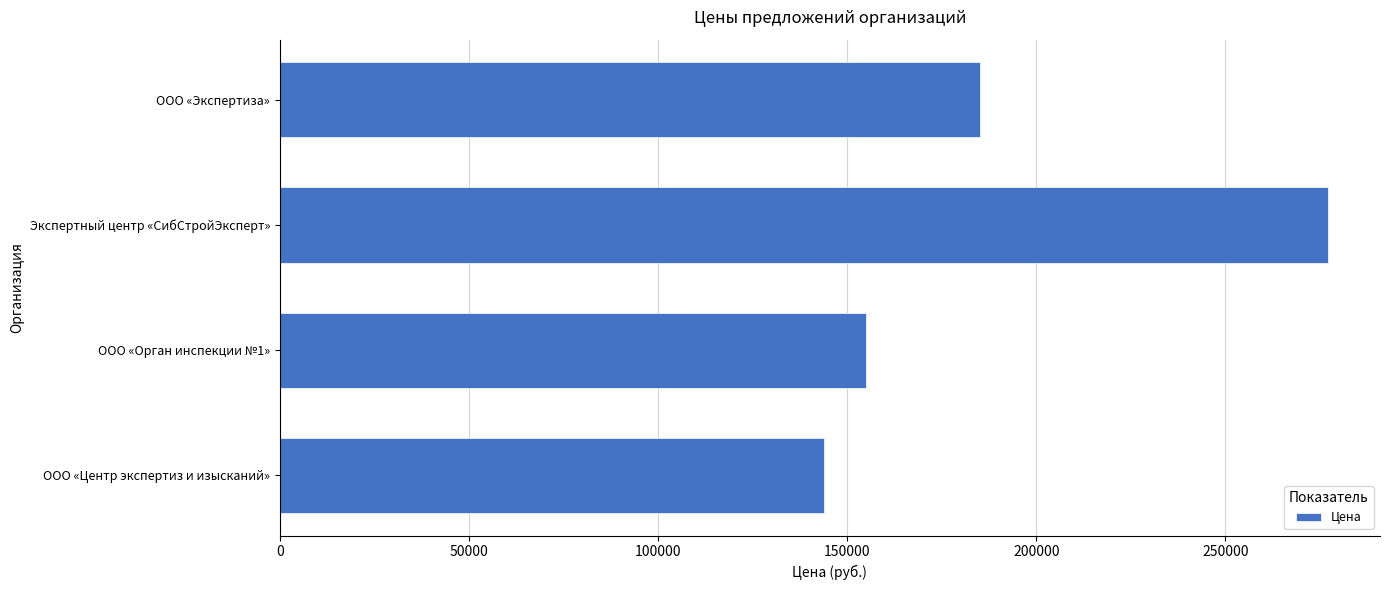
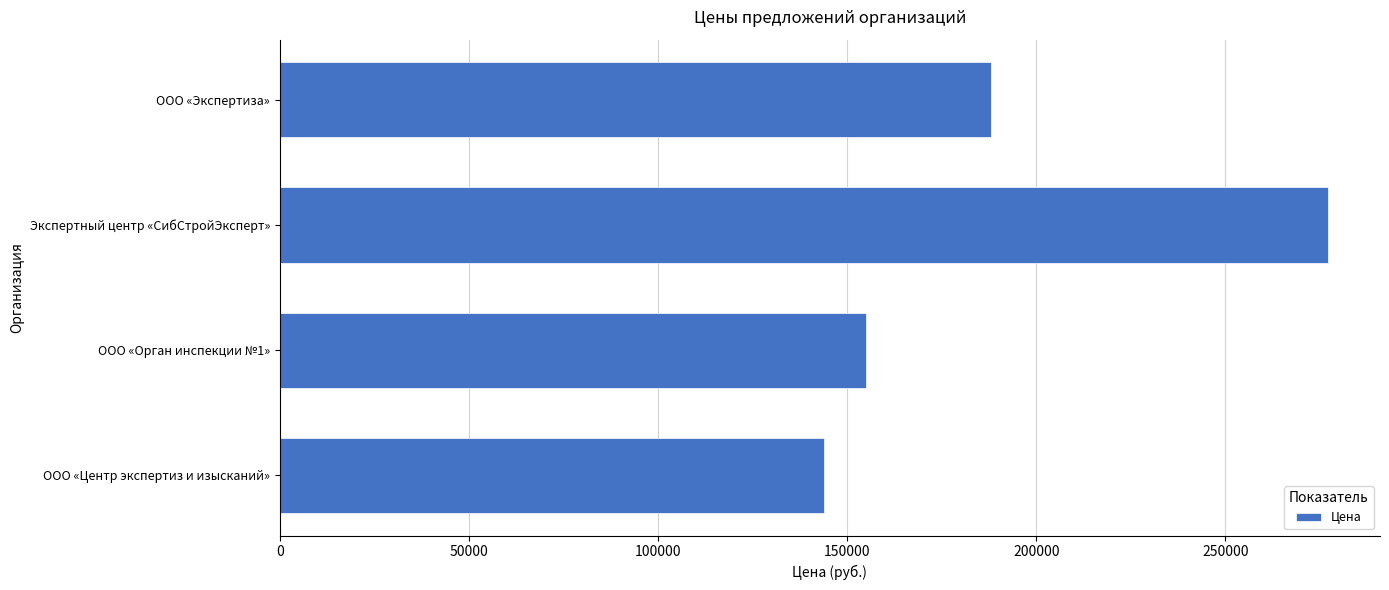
ООО «Экспертиза»: 185000 -> 188000
